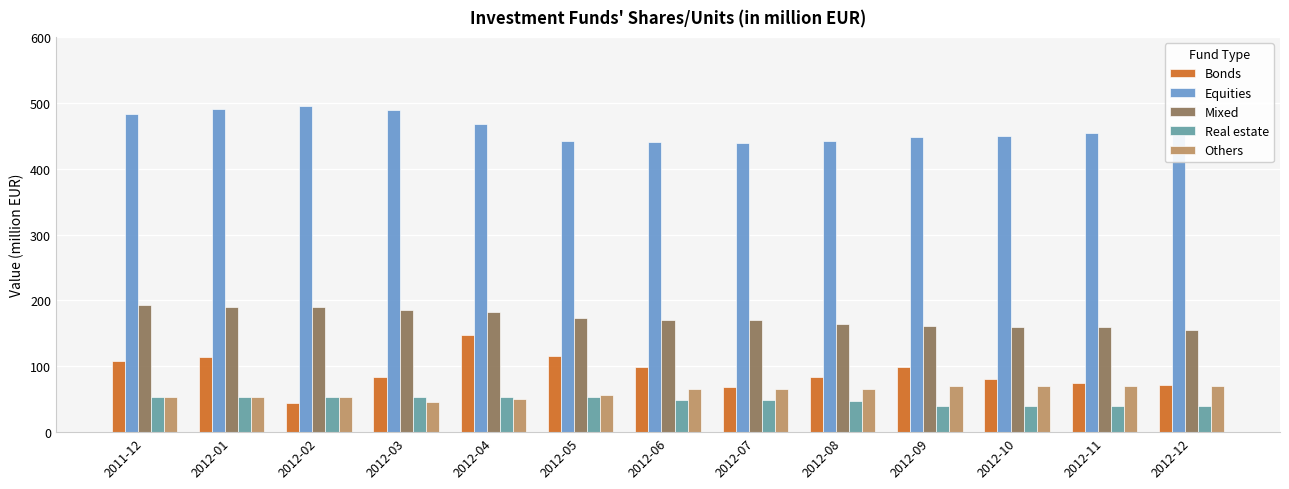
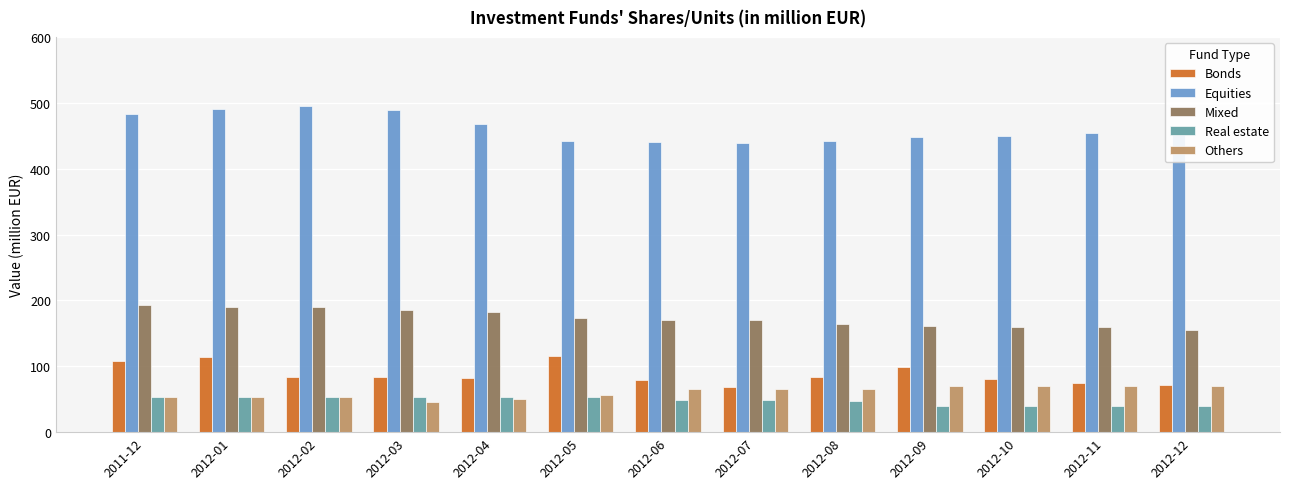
Bonds, 2012-02: 40 -> 80
Bonds, 2012-04: 150 -> 80
Bonds, 2012-06: 100 -> 80
